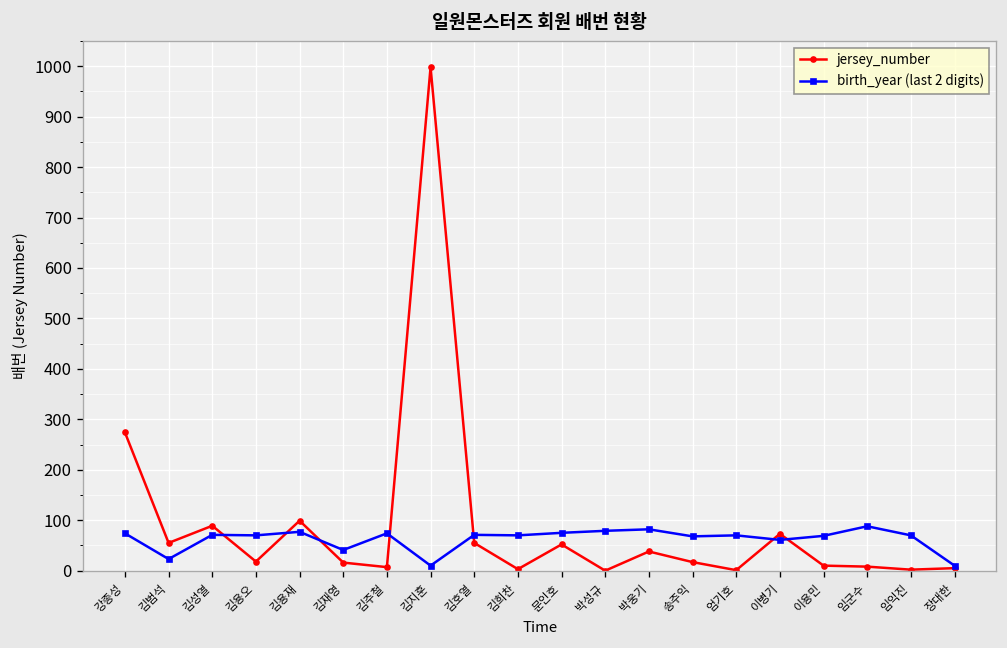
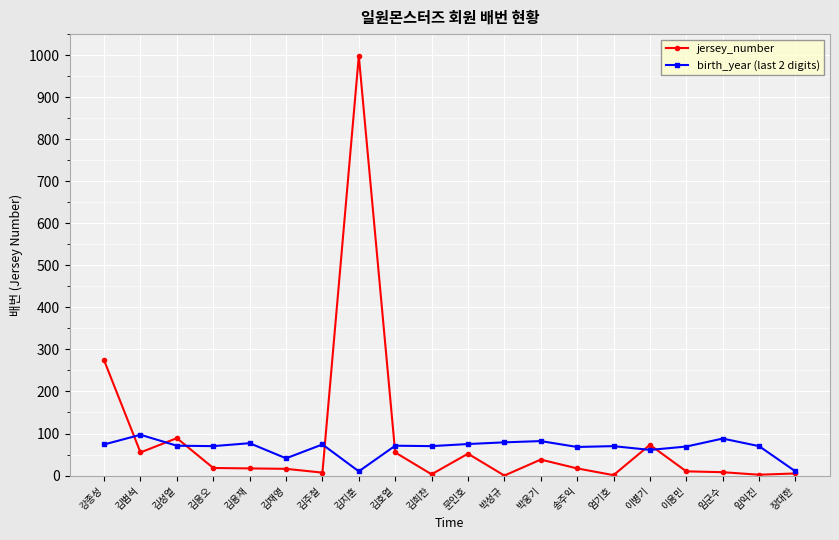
birth_year (last 2 digits), 김범석: 20 -> 100
jersey_number, 김용재: 100 -> 20
